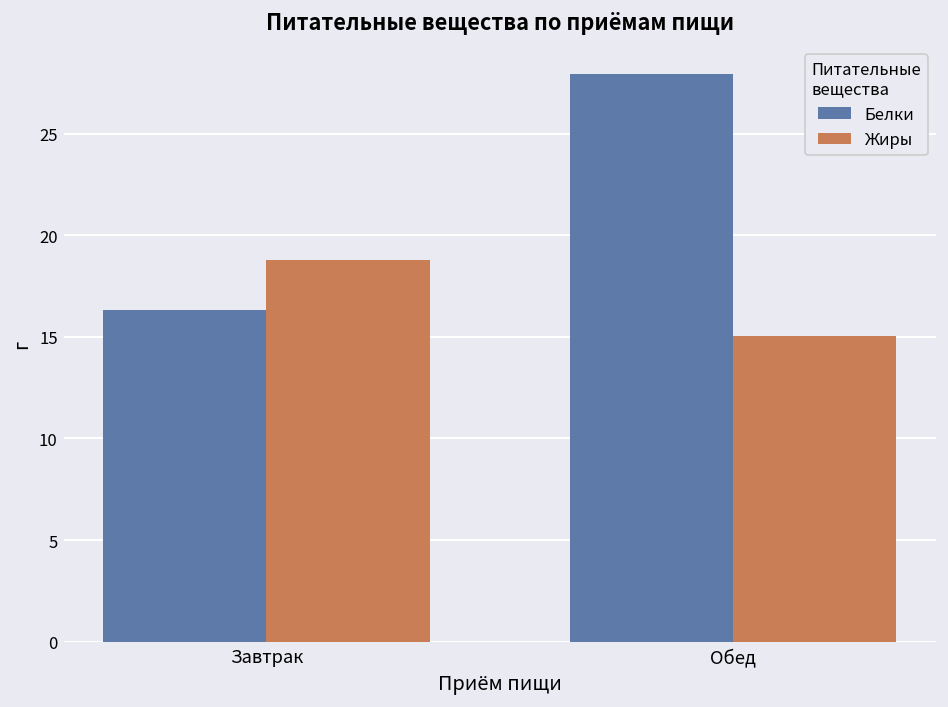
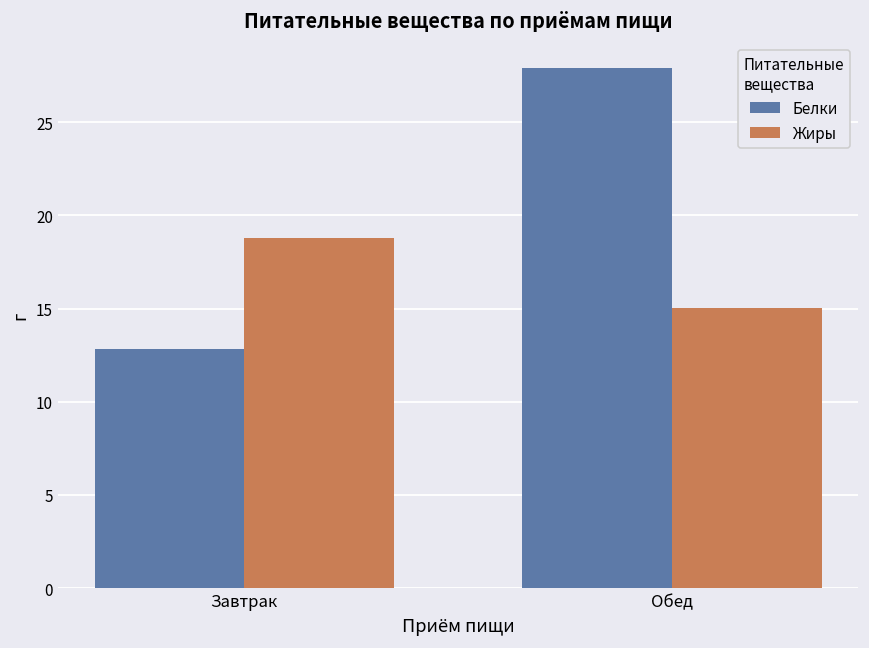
Белки, Завтрак: 16.3 -> 12.8
